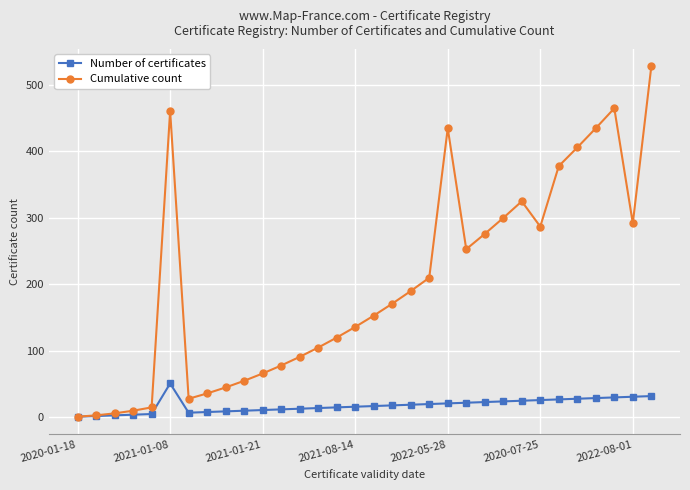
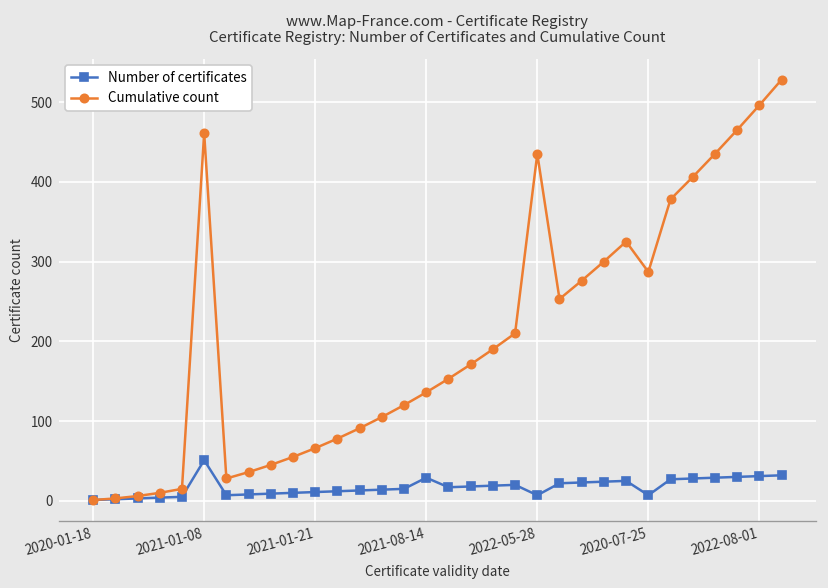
Number of certificates, 2021-08-14: 20 -> 30
Number of certificates, 2022-05-28: 20 -> 10
Number of certificates, 2020-07-25: 30 -> 10
Cumulative count, 2022-08-01: 290 -> 500
